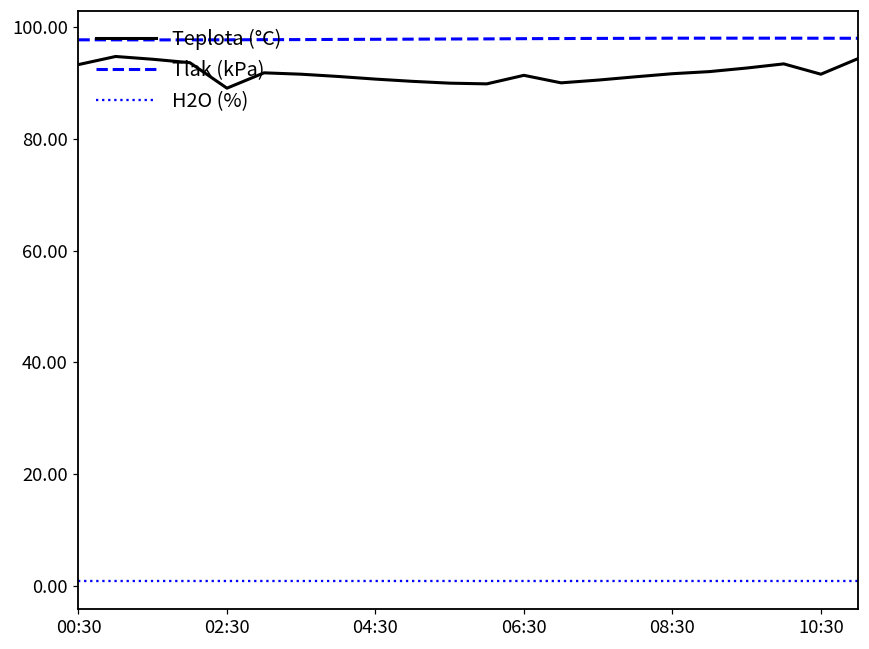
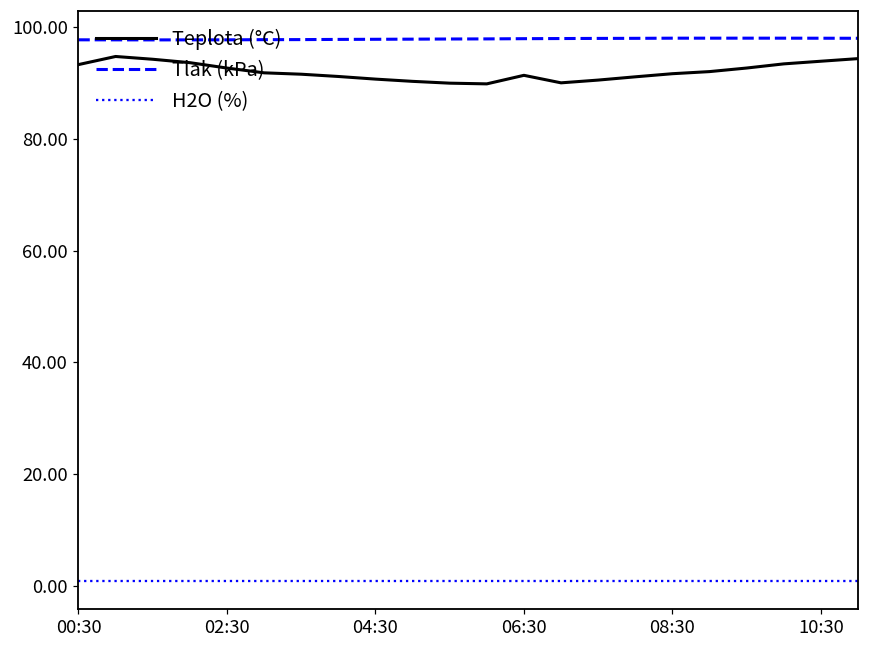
Teplota (°C), 02:30: 89 -> 93
Teplota (°C), 10:30: 92 -> 94
